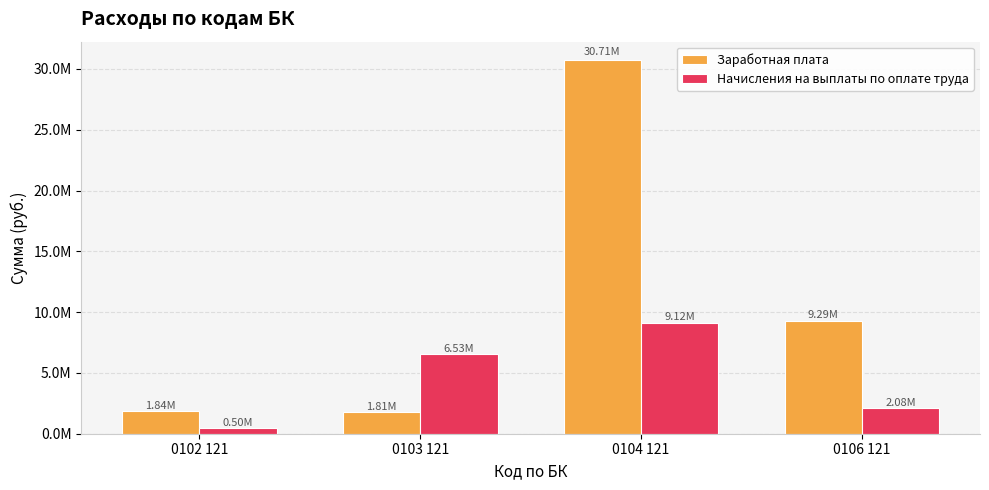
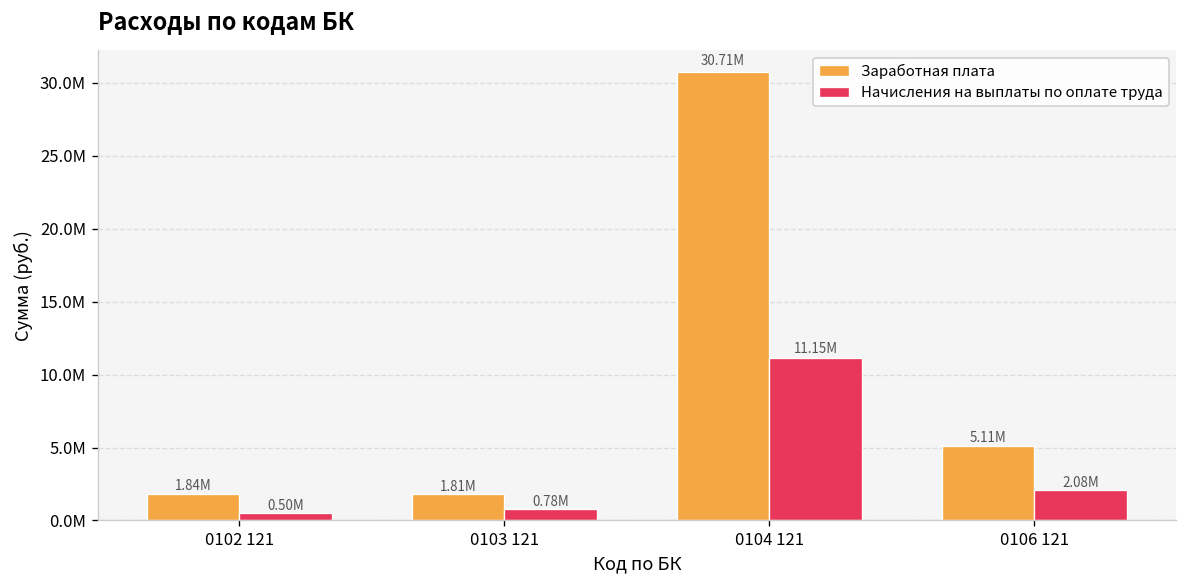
Начисления на выплаты по оплате труда, 0103 121: 6.53M -> 0.78M
Начисления на выплаты по оплате труда, 0104 121: 9.12M -> 11.15M
Заработная плата, 0106 121: 9.29M -> 5.11M
